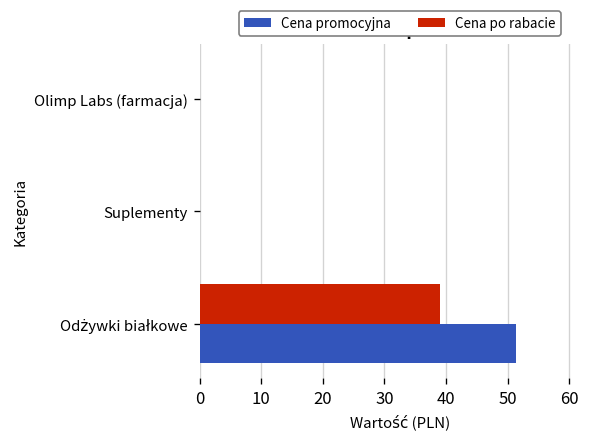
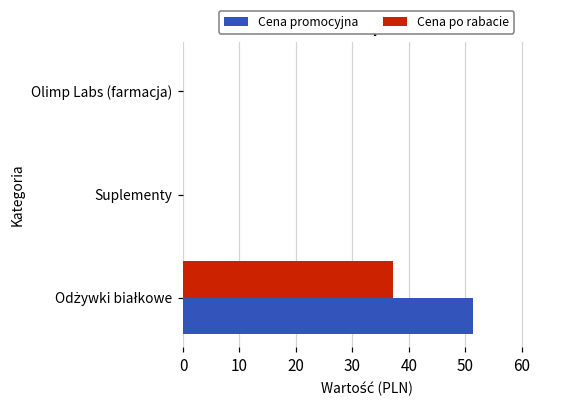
Cena po rabacie, Odżywki białkowe: 39 -> 37
